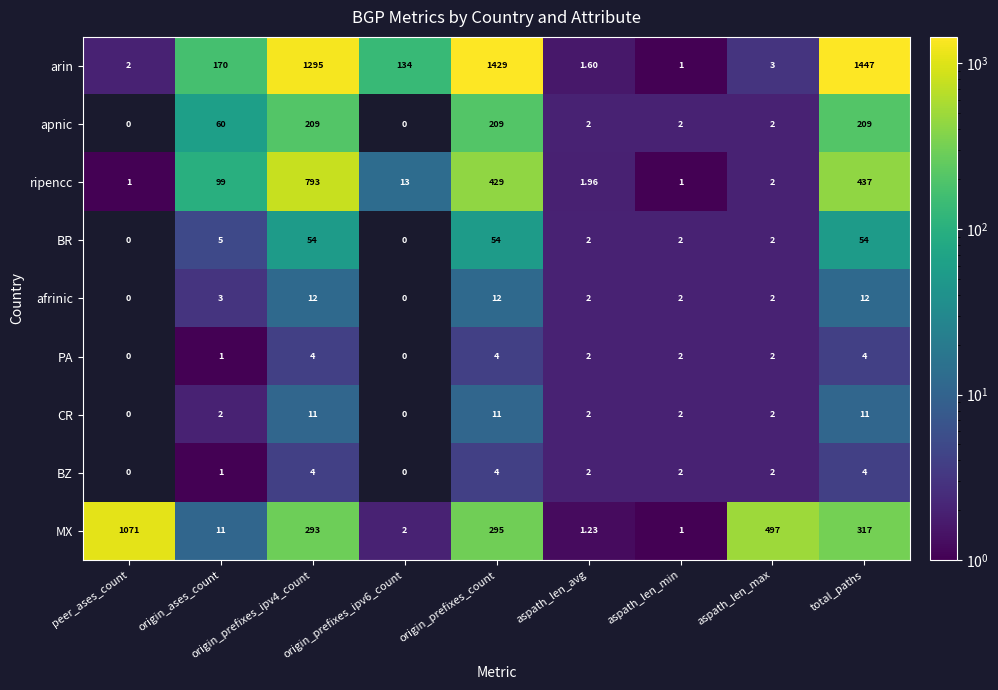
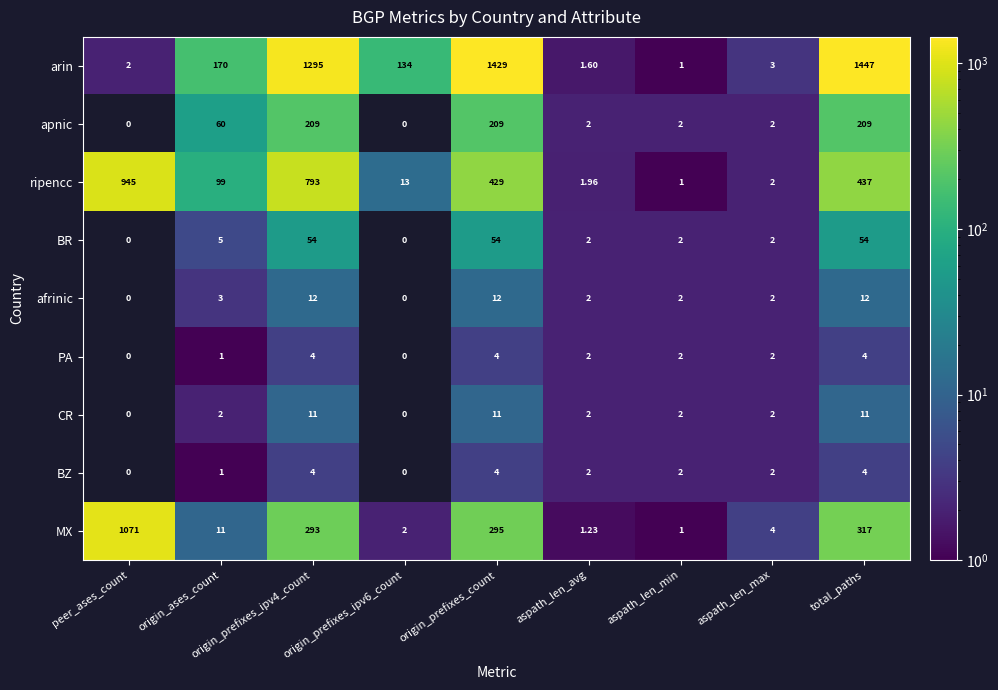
ripencc, peer_ases_count: 1 -> 945
MX, aspath_len_max: 497 -> 4
